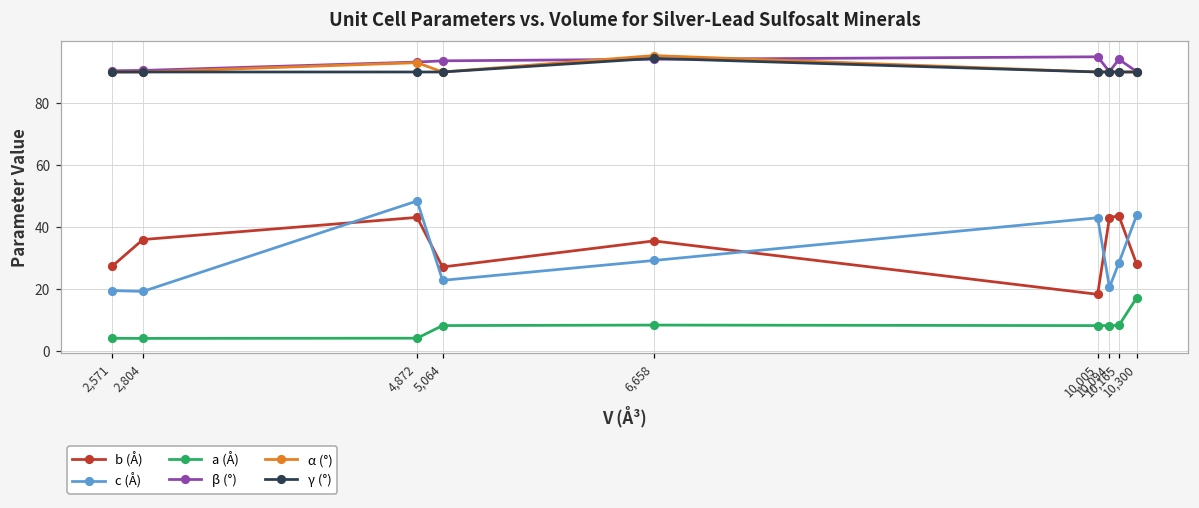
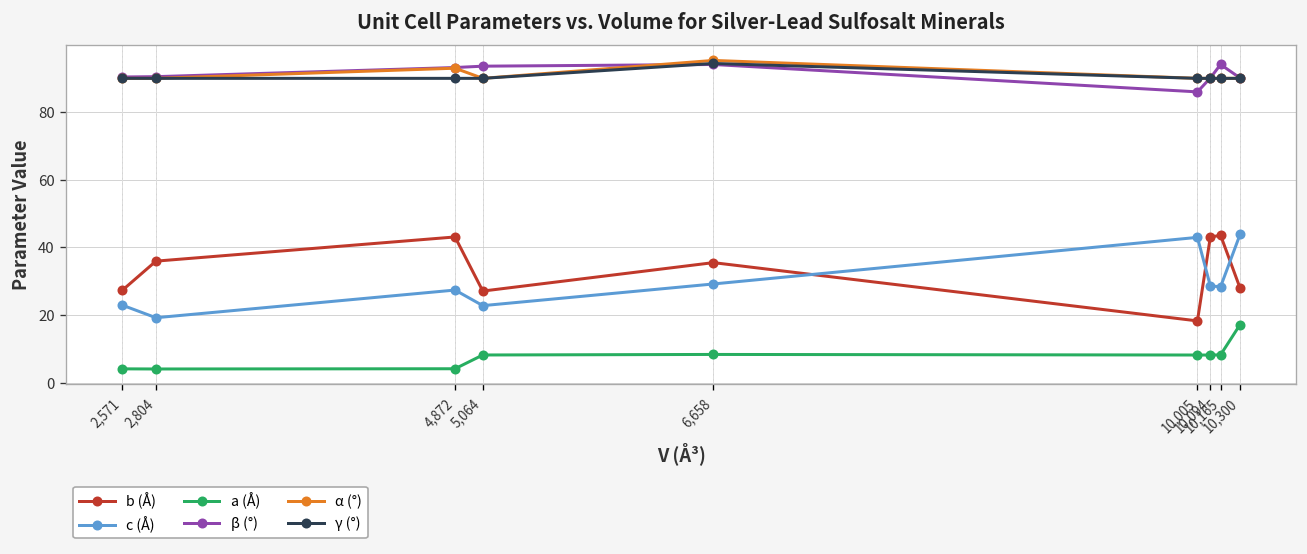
c (Å), 2,571: 19 -> 23
c (Å), 4,872: 48 -> 27
β (°), 10,005: 95 -> 86
c (Å), 10,094: 21 -> 29
